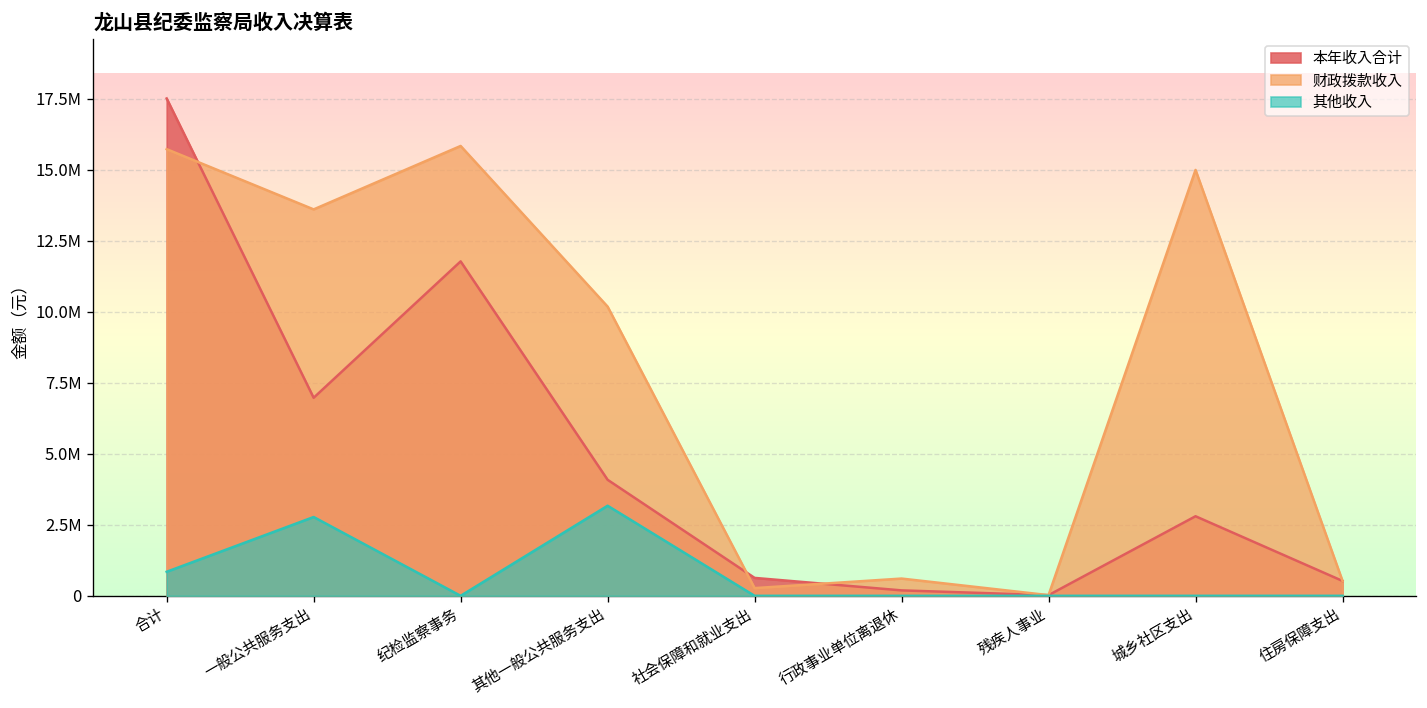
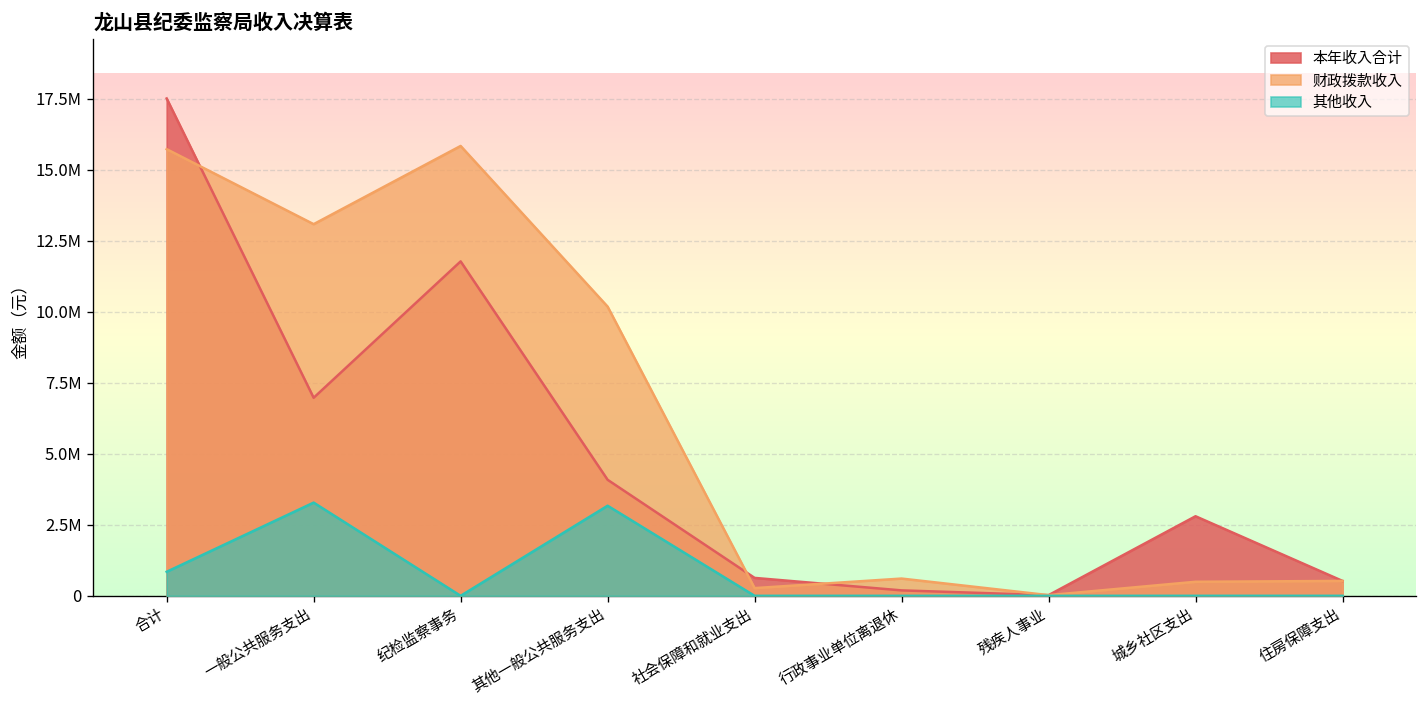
财政拨款收入, 一般公共服务支出: 13600000 -> 13100000
其他收入, 一般公共服务支出: 2800000 -> 3300000
财政拨款收入, 城乡社区支出: 15000000 -> 500000
